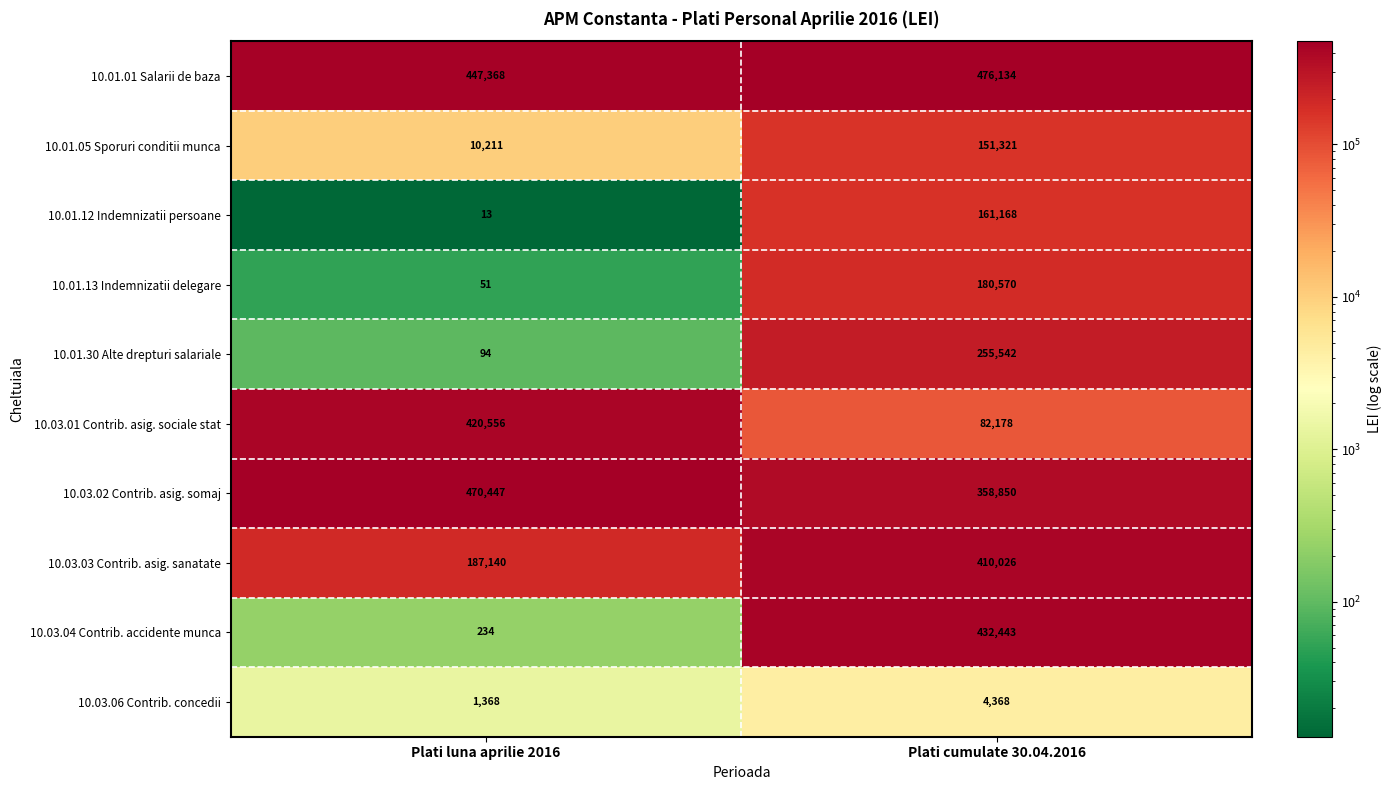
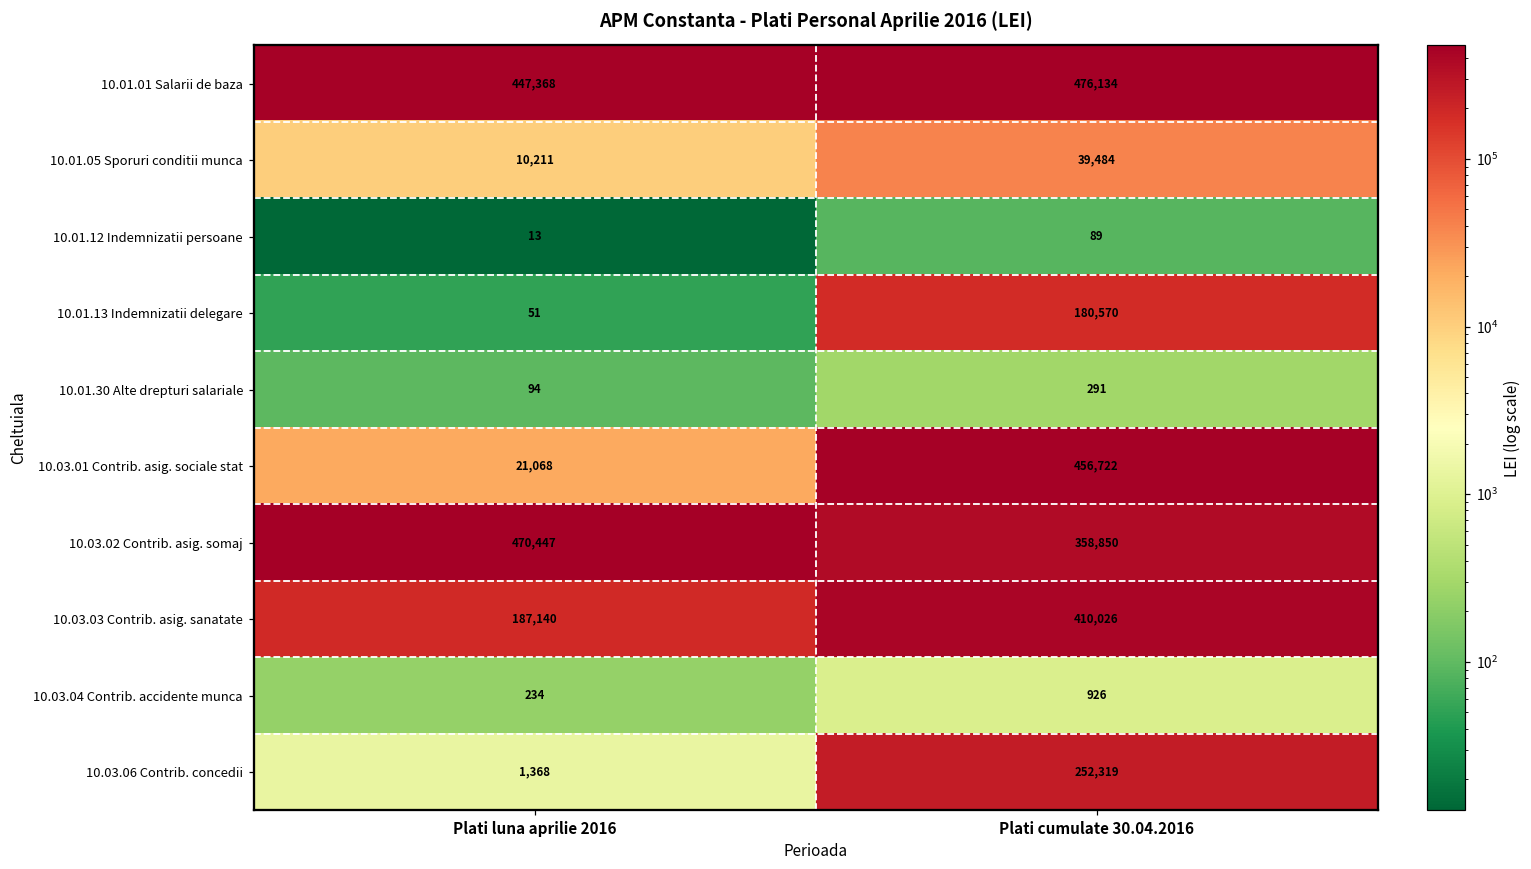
10.01.05 Sporuri conditii munca, Plati cumulate 30.04.2016: 151,321 -> 39,484
10.01.12 Indemnizatii persoane, Plati cumulate 30.04.2016: 161,168 -> 89
10.01.30 Alte drepturi salariale, Plati cumulate 30.04.2016: 255,542 -> 291
10.03.01 Contrib. asig. sociale stat, Plati luna aprilie 2016: 420,556 -> 21,068
10.03.01 Contrib. asig. sociale stat, Plati cumulate 30.04.2016: 82,178 -> 456,722
10.03.04 Contrib. accidente munca, Plati cumulate 30.04.2016: 432,443 -> 926
10.03.06 Contrib. concedii, Plati cumulate 30.04.2016: 4,368 -> 252,319
